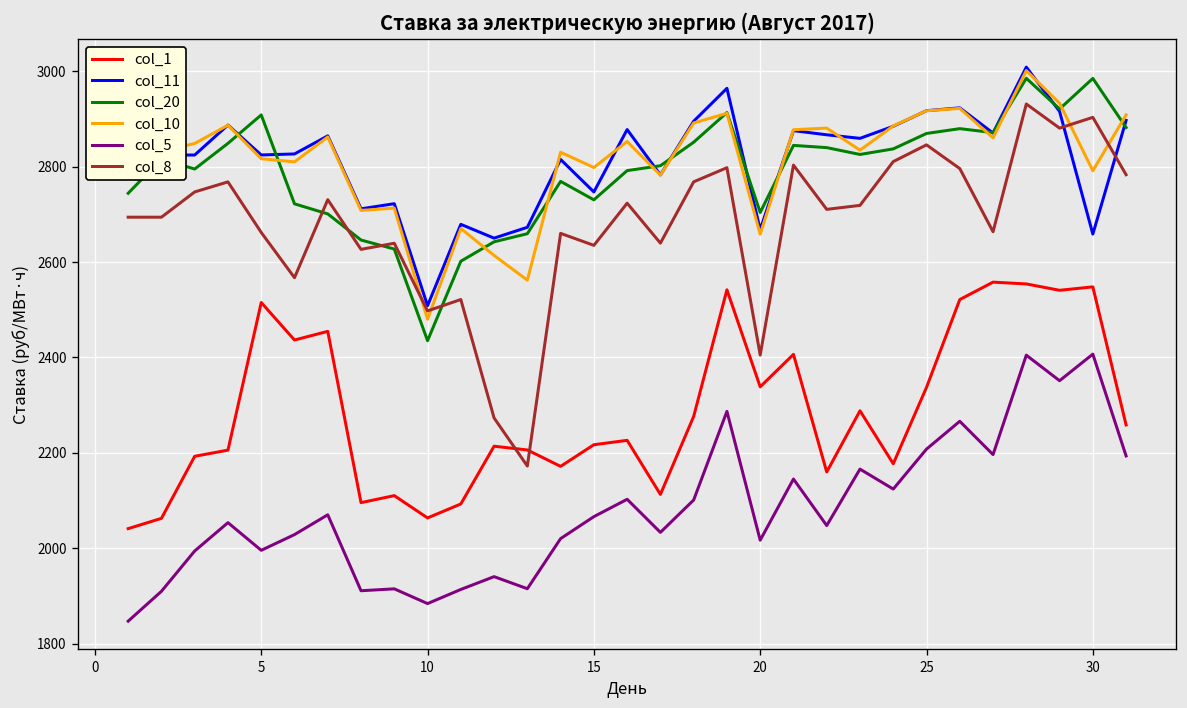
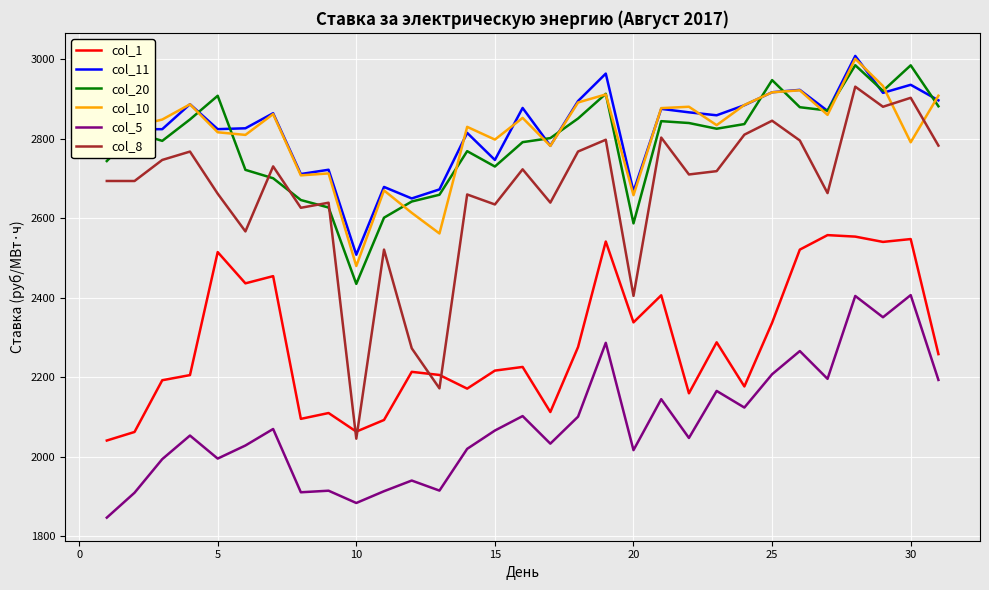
col_8, 10: 2500 -> 2050
col_20, 20: 2700 -> 2590
col_20, 25: 2870 -> 2950
col_11, 30: 2660 -> 2940
